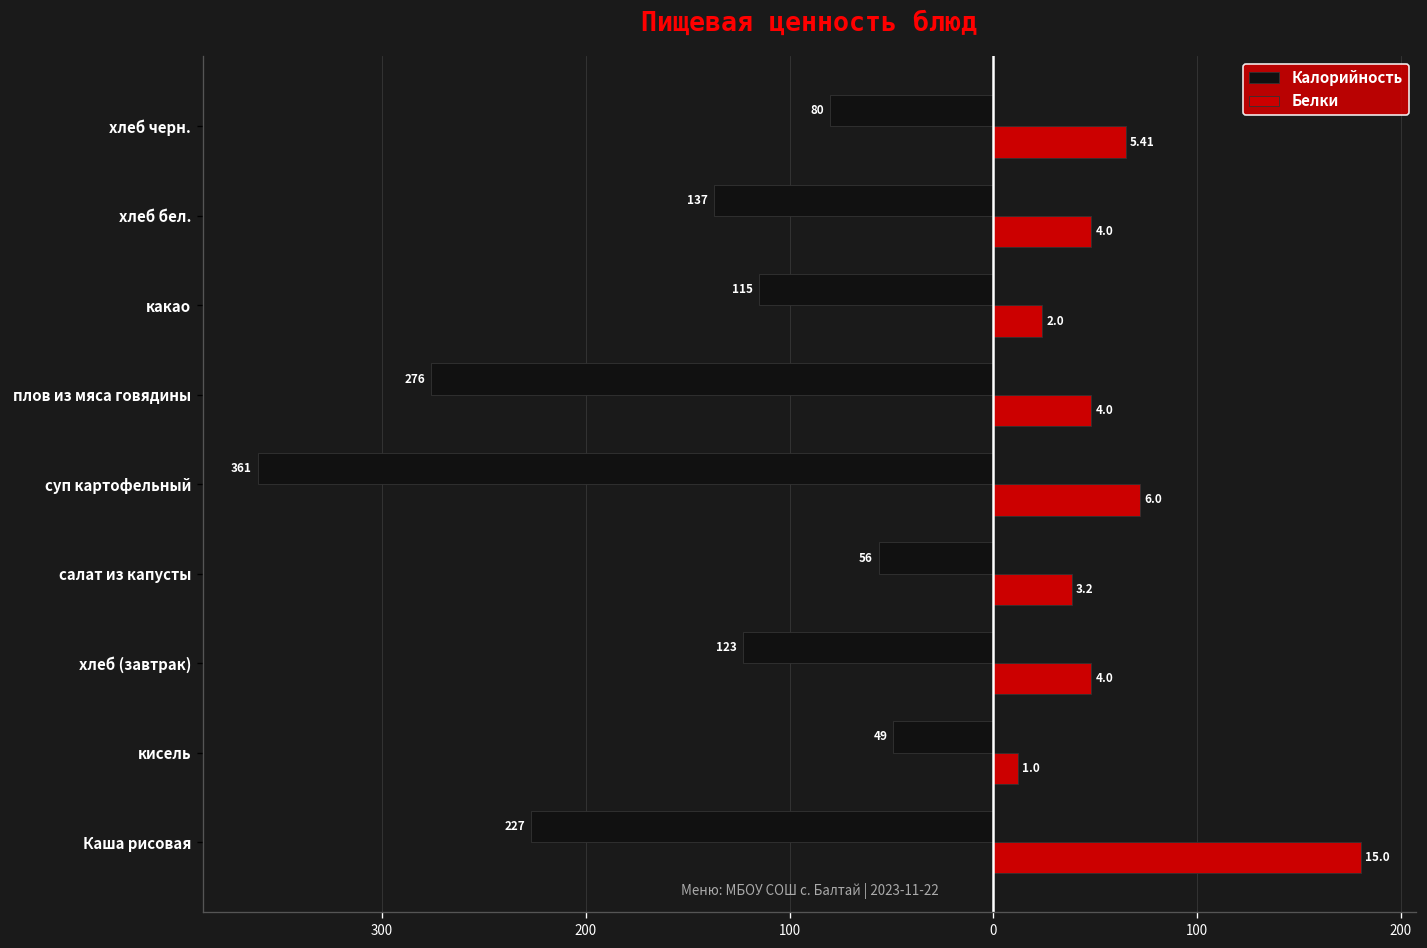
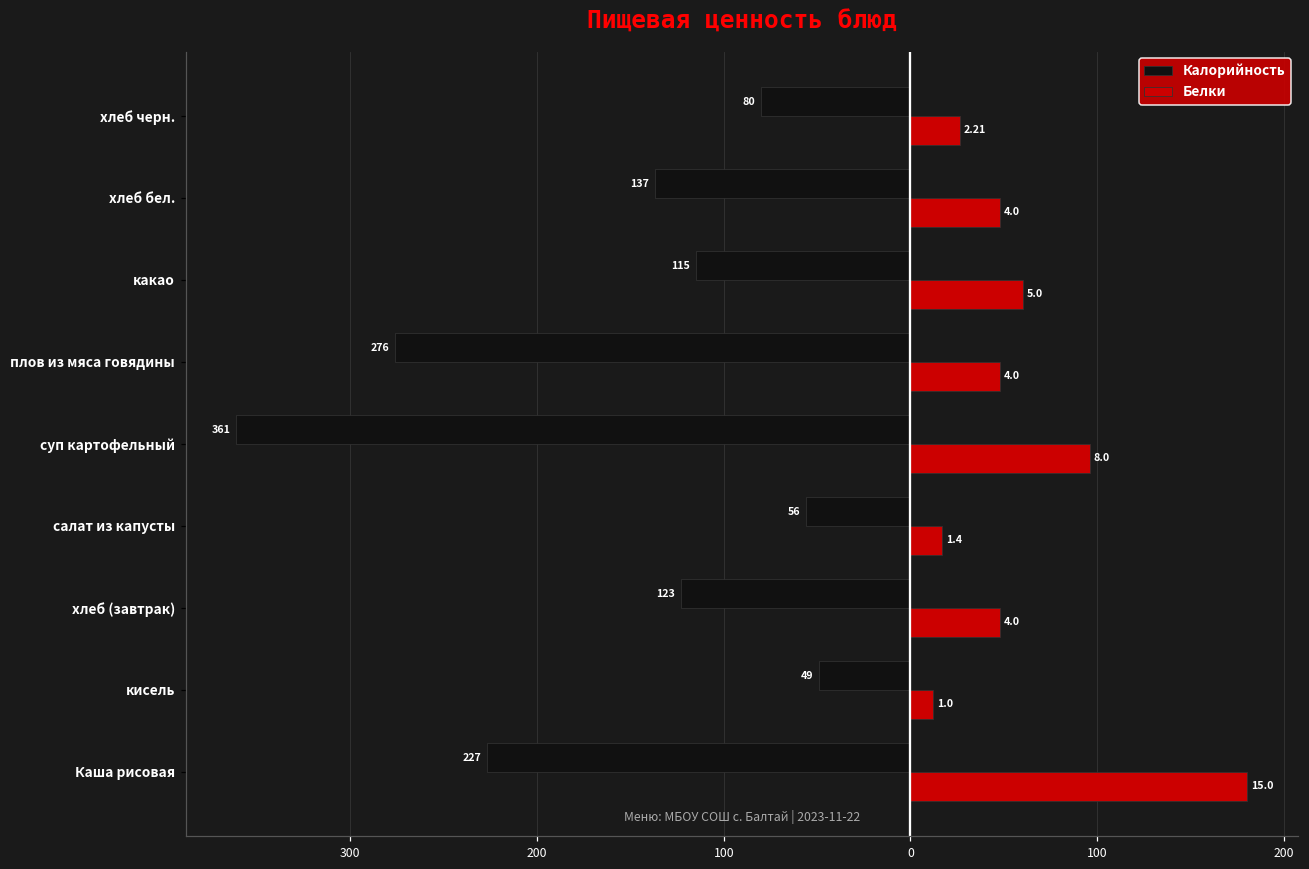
Белки, хлеб черн.: 5.41 -> 2.21
Белки, какао: 2.0 -> 5.0
Белки, суп картофельный: 6.0 -> 8.0
Белки, салат из капусты: 3.2 -> 1.4
